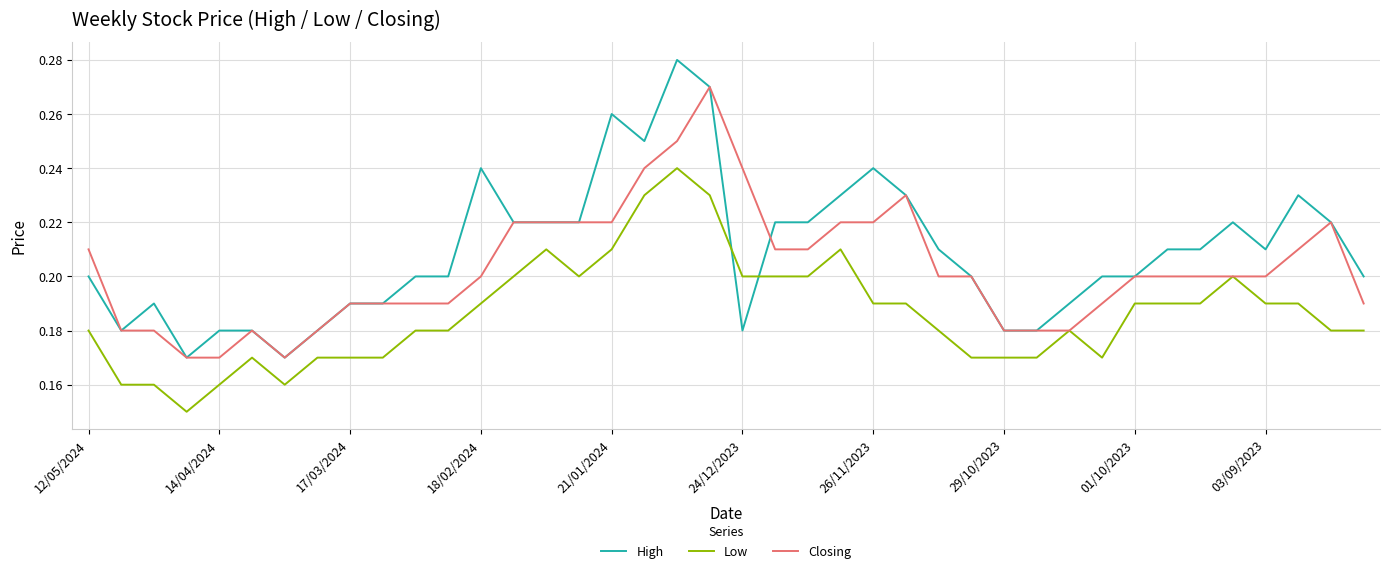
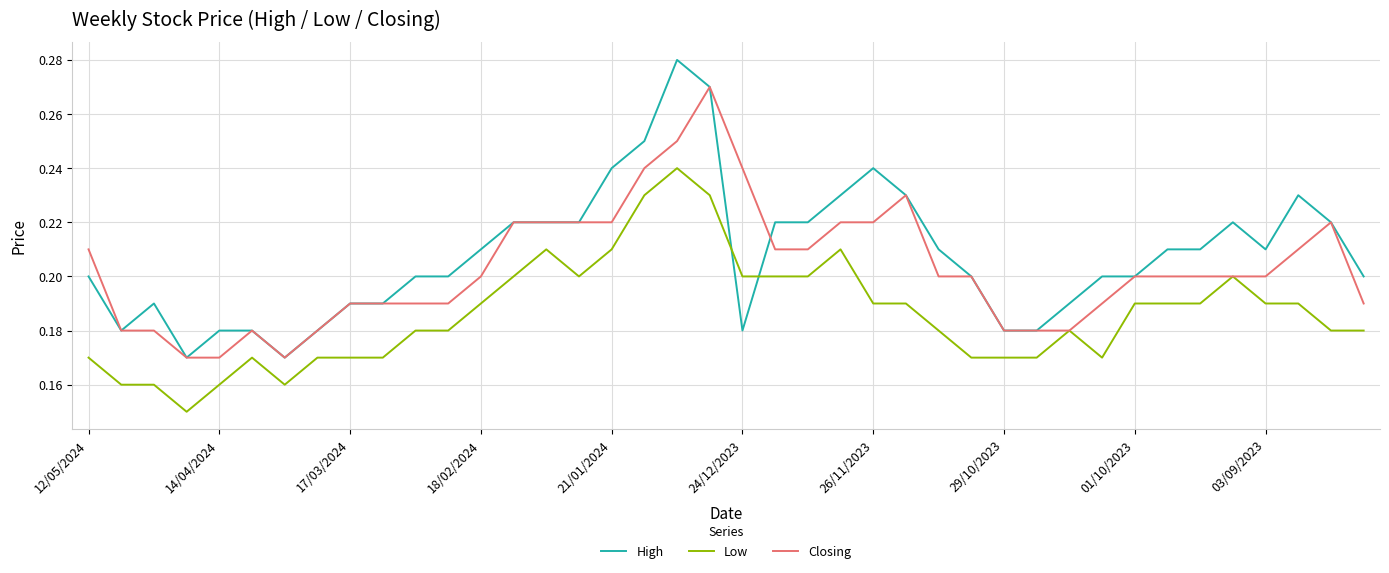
Low, 12/05/2024: 0.18 -> 0.17
High, 18/02/2024: 0.24 -> 0.21
High, 21/01/2024: 0.26 -> 0.24
